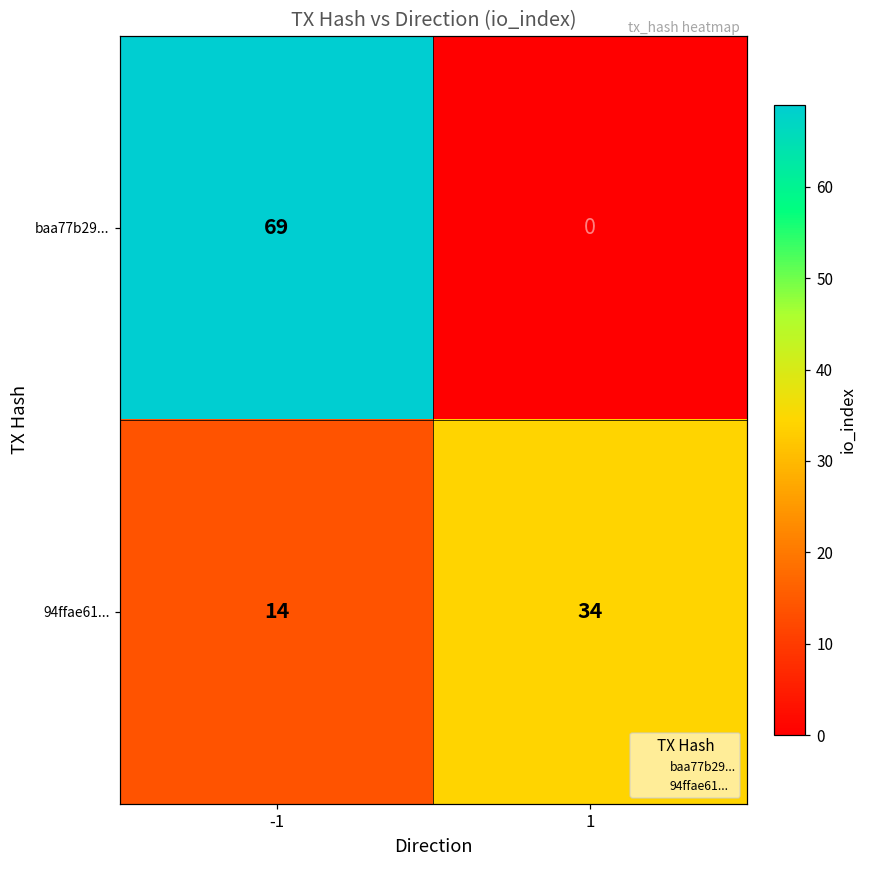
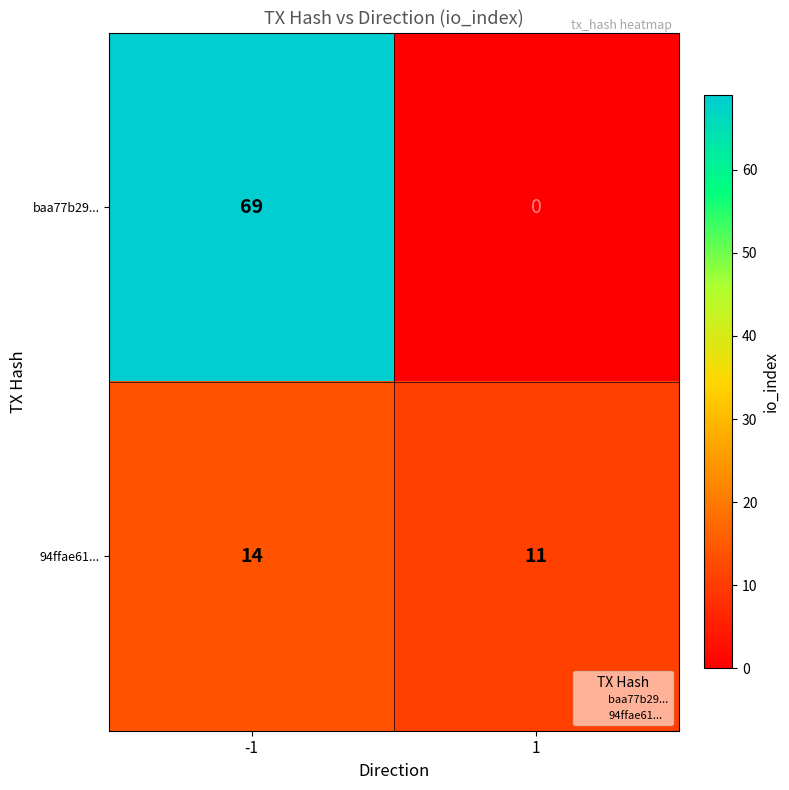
94ffae61..., 1: 34 -> 11
